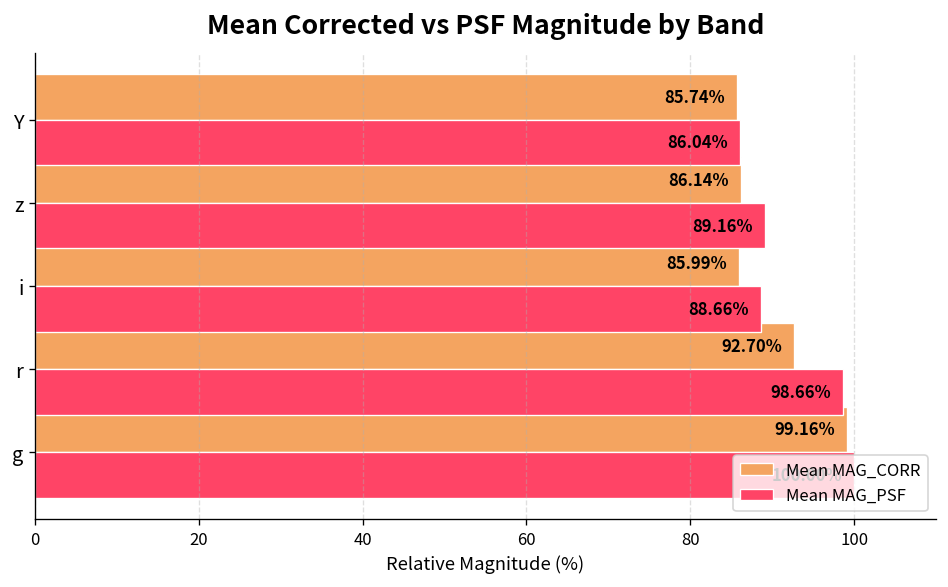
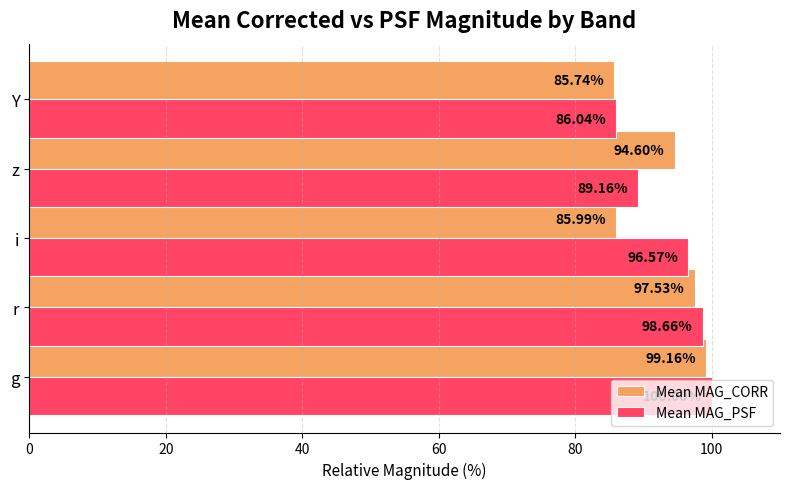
Mean MAG_CORR, z: 86.14% -> 94.60%
Mean MAG_PSF, i: 88.66% -> 96.57%
Mean MAG_CORR, r: 92.70% -> 97.53%
